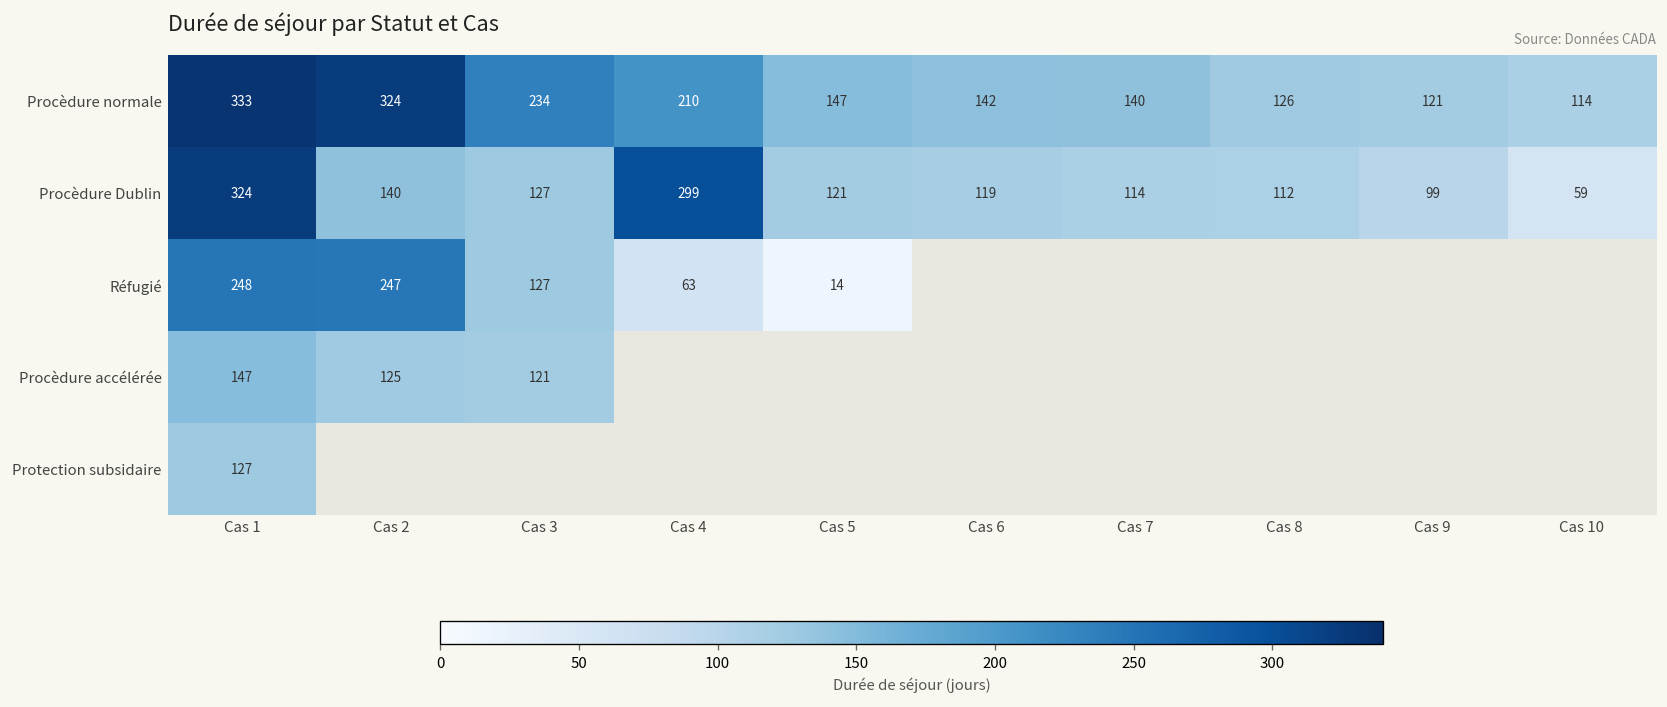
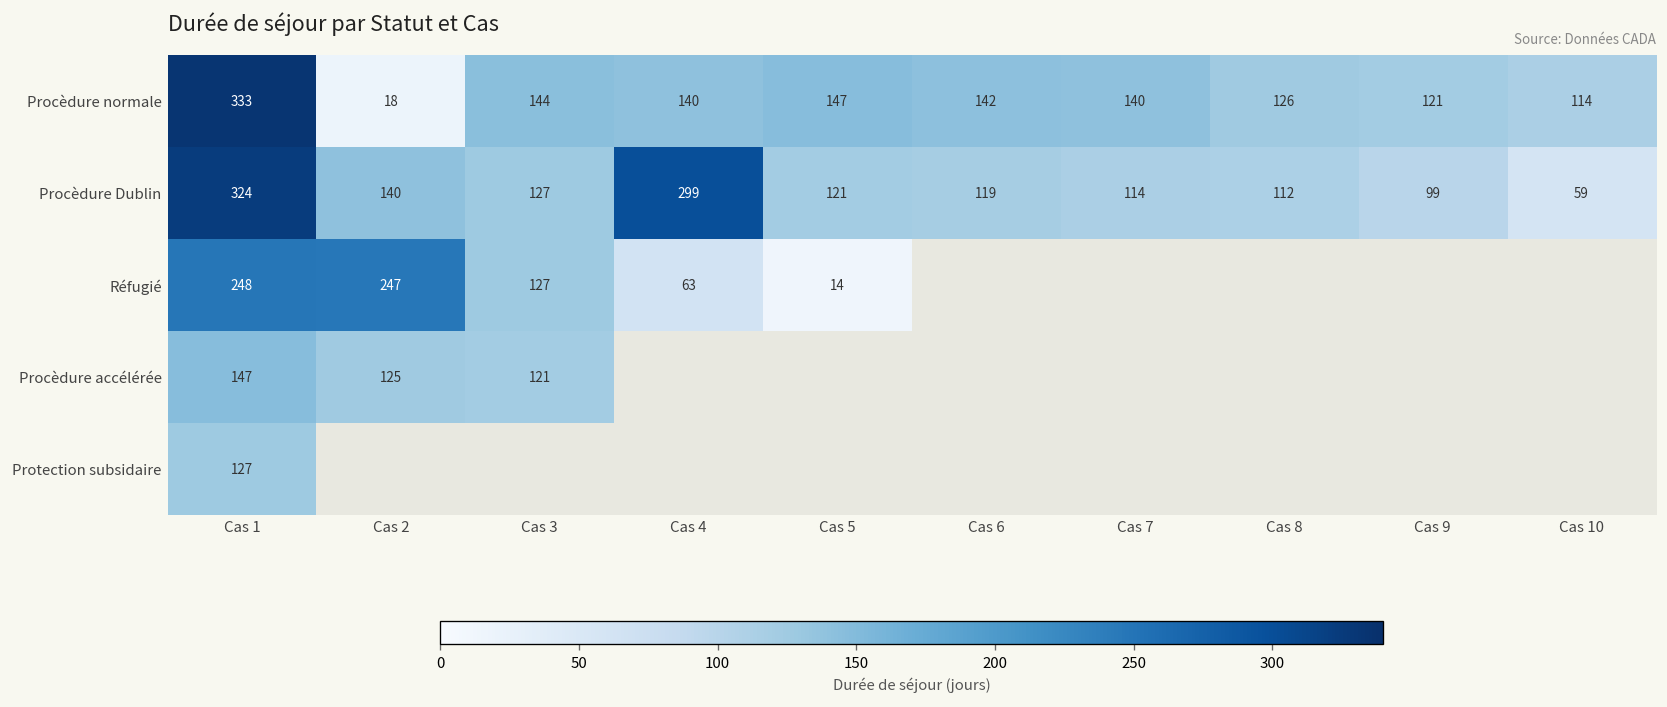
Procèdure normale, Cas 2: 324 -> 18
Procèdure normale, Cas 3: 234 -> 144
Procèdure normale, Cas 4: 210 -> 140
